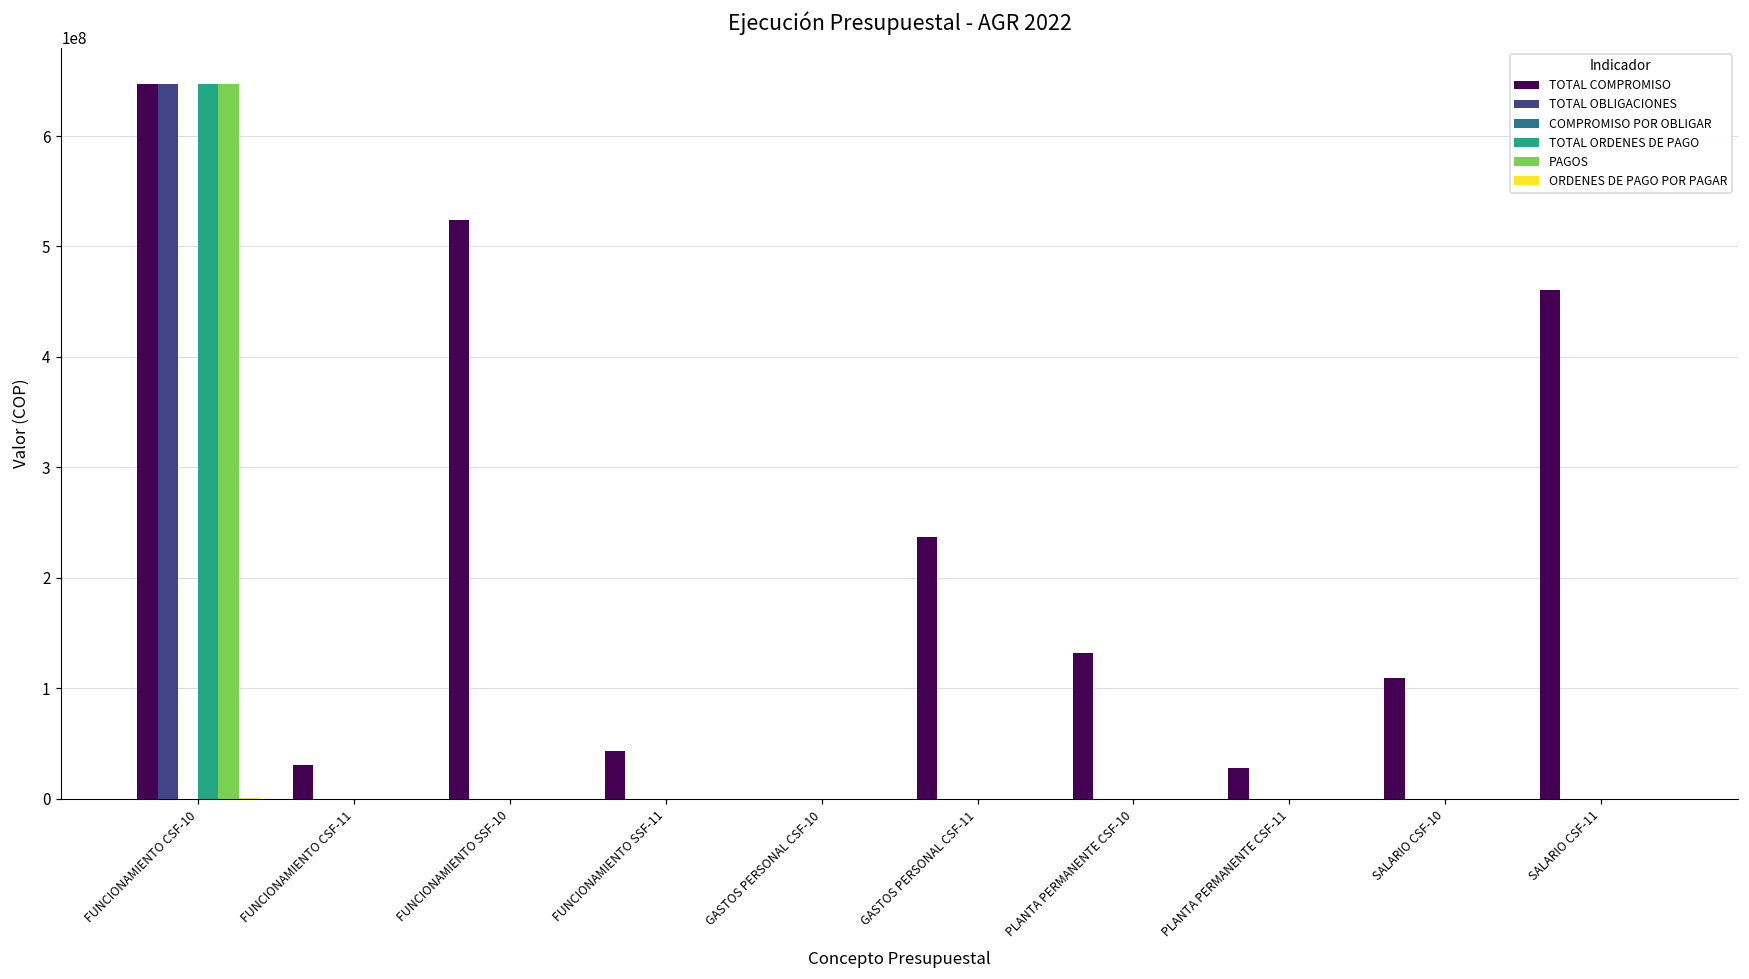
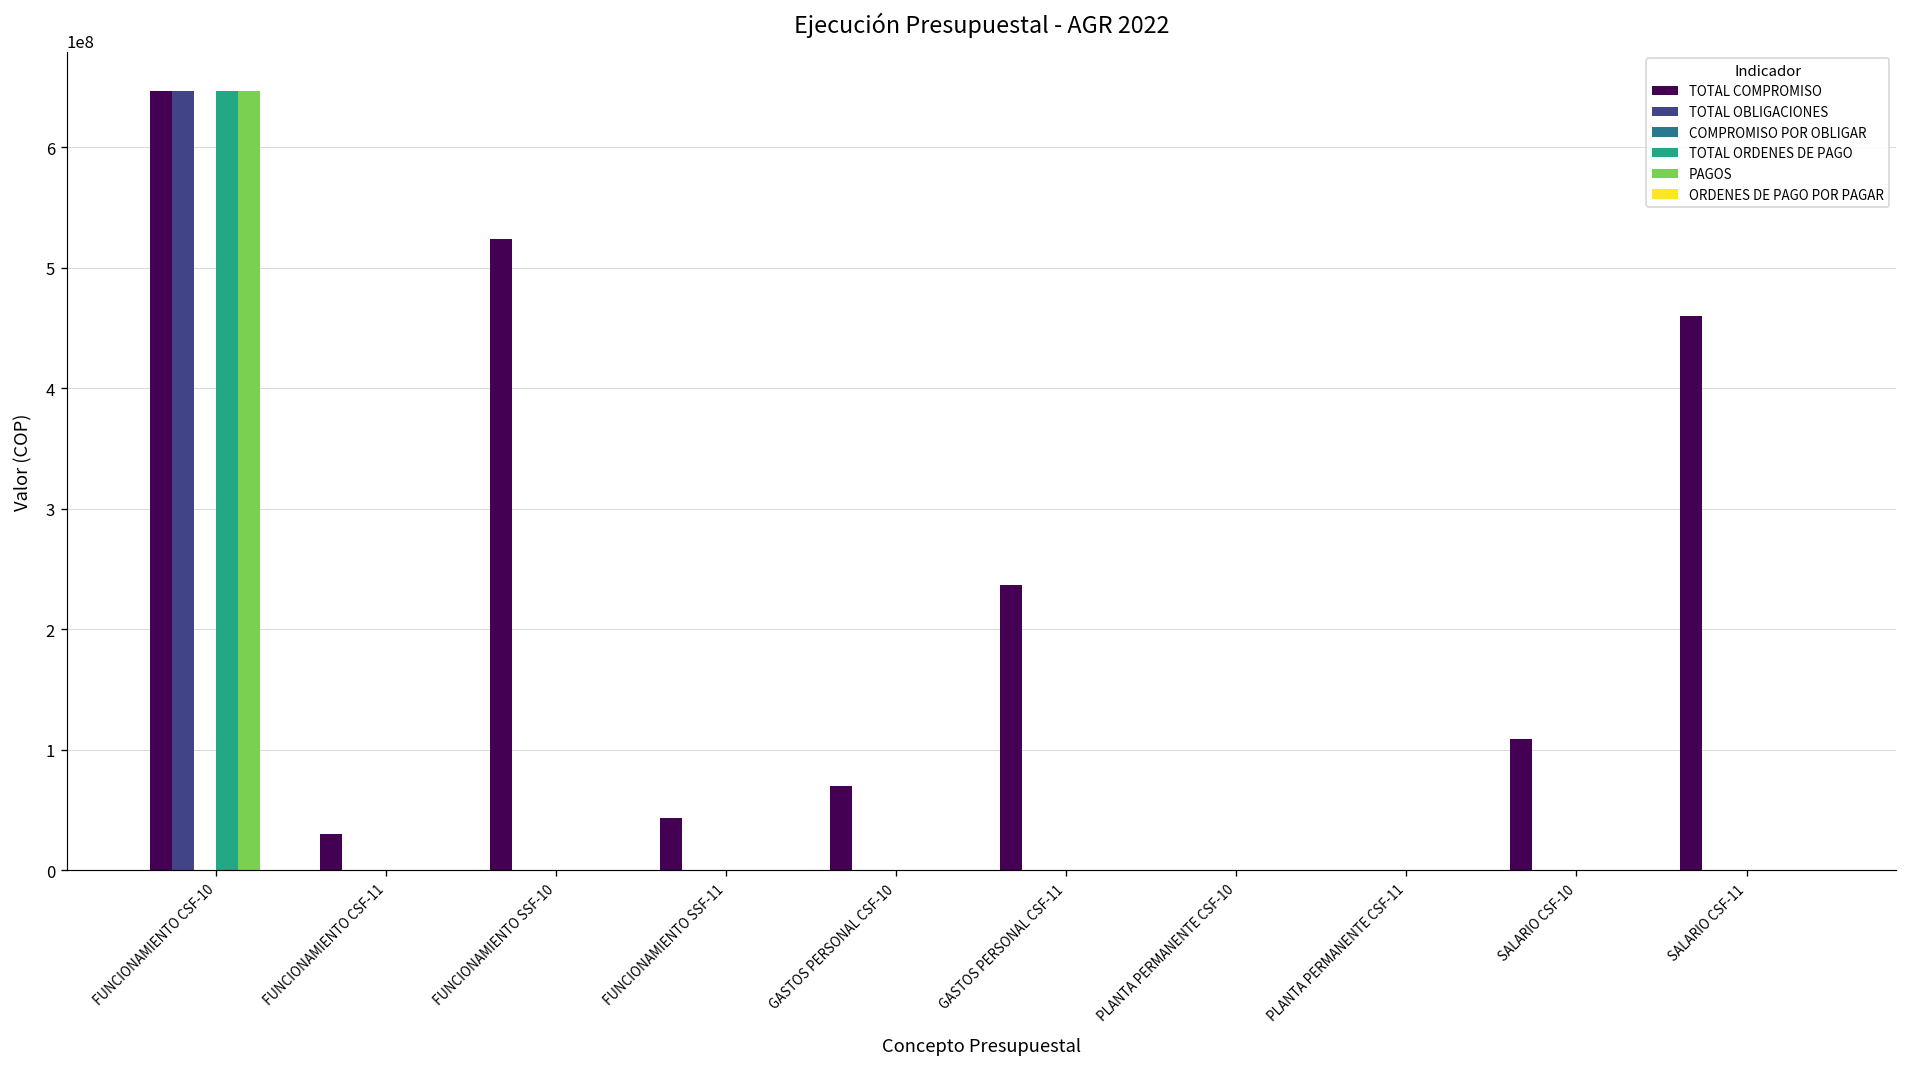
TOTAL COMPROMISO, GASTOS PERSONAL CSF-10: 0 -> 70000000
TOTAL COMPROMISO, PLANTA PERMANENTE CSF-10: 132000000 -> 0
TOTAL COMPROMISO, PLANTA PERMANENTE CSF-11: 28000000 -> 0
